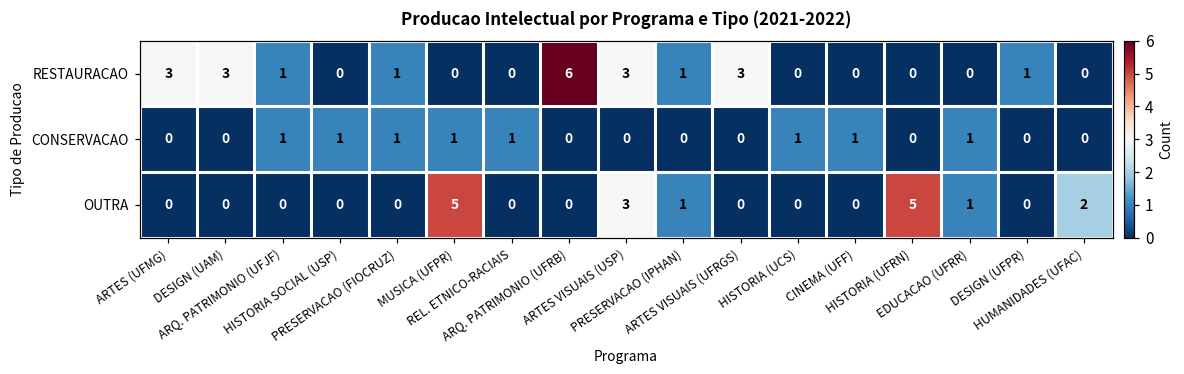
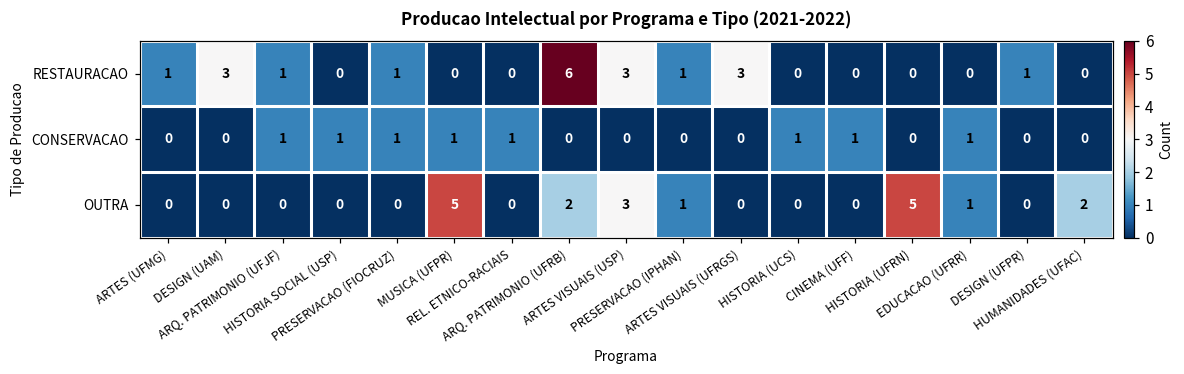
RESTAURACAO, ARTES (UFMG): 3 -> 1
OUTRA, ARQ. PATRIMONIO (UFRB): 0 -> 2
